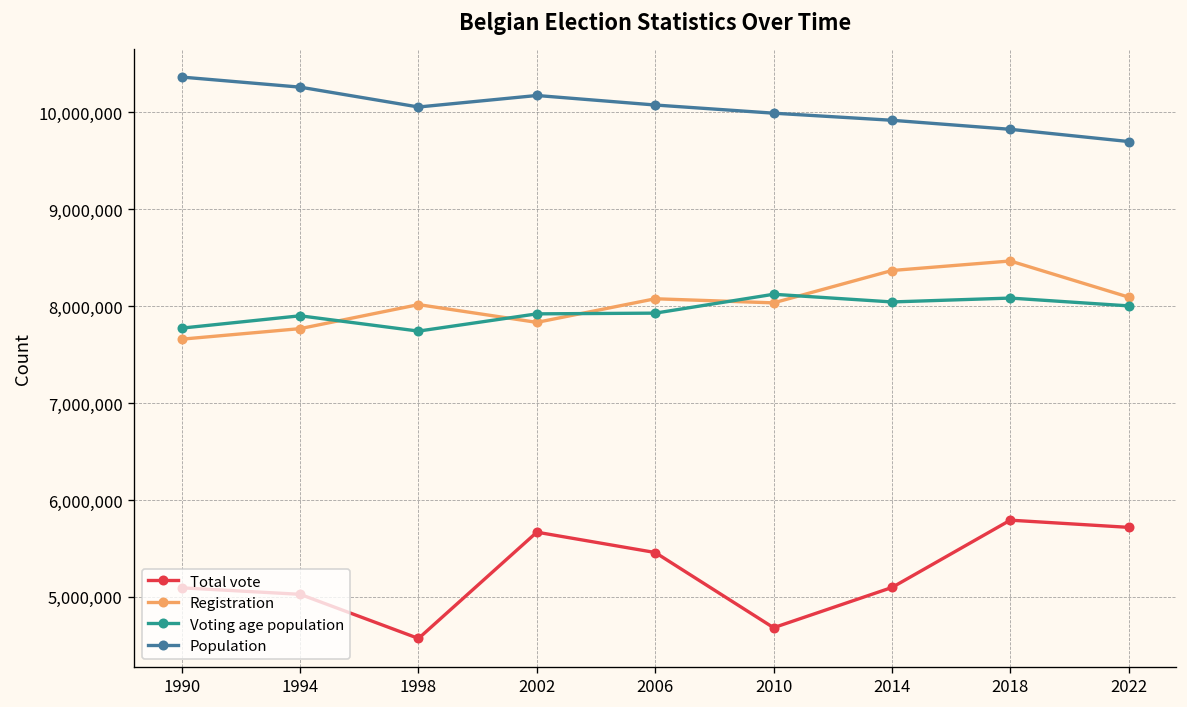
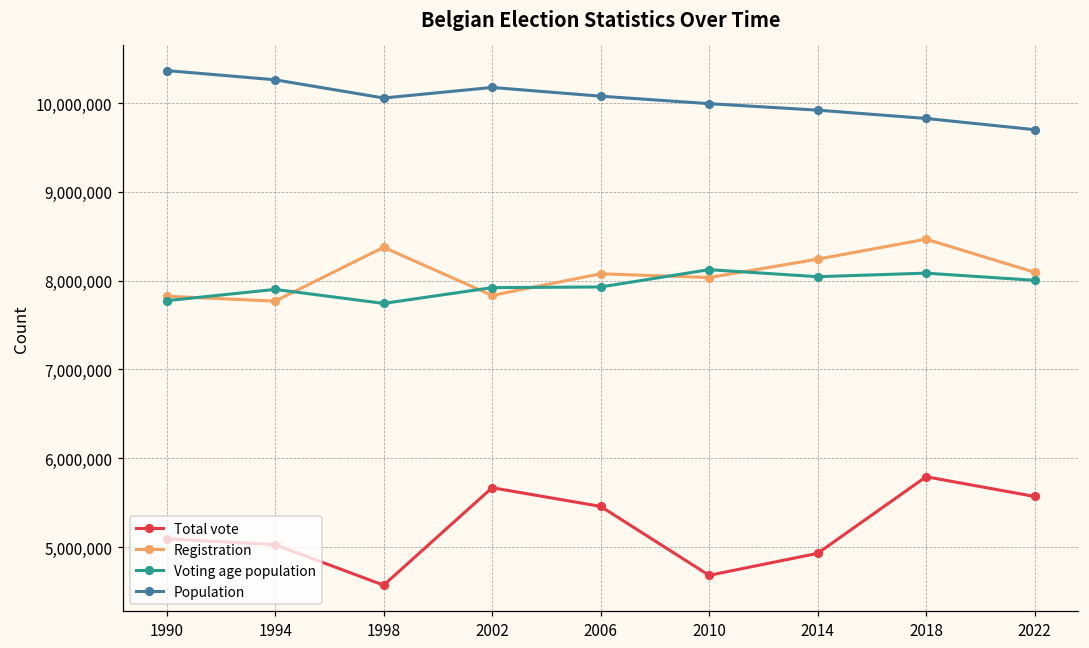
Registration, 1990: 7,700,000 -> 7,800,000
Registration, 1998: 8,000,000 -> 8,400,000
Total vote, 2014: 5,100,000 -> 4,900,000
Registration, 2014: 8,400,000 -> 8,200,000
Total vote, 2022: 5,700,000 -> 5,600,000
